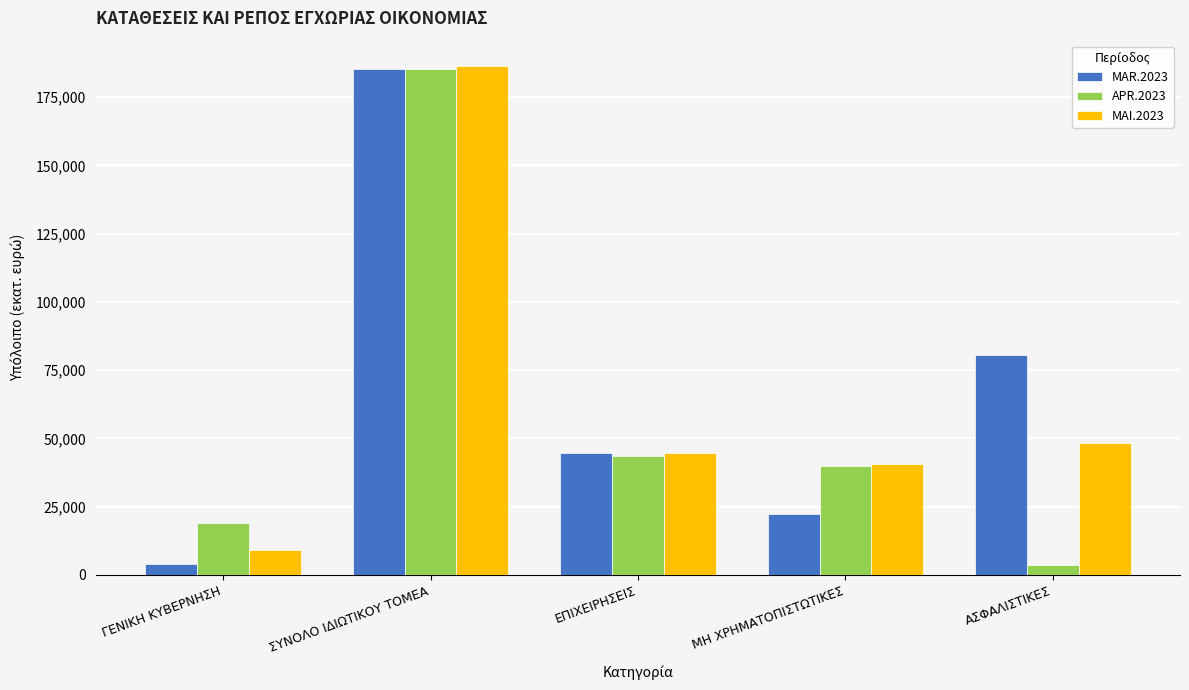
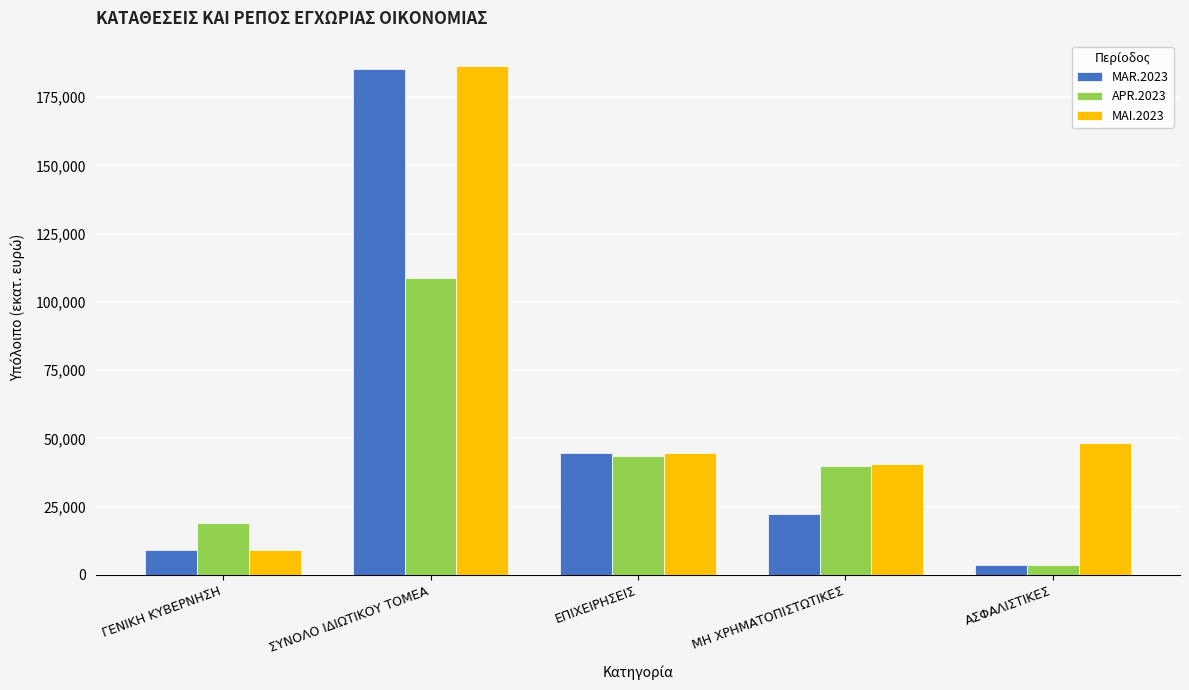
MAR.2023, ΓΕΝΙΚΗ ΚΥΒΕΡΝΗΣΗ: 4,000 -> 9,000
APR.2023, ΣΥΝΟΛΟ ΙΔΙΩΤΙΚΟΥ ΤΟΜΕΑ: 185,000 -> 109,000
MAR.2023, ΑΣΦΑΛΙΣΤΙΚΕΣ: 81,000 -> 4,000
